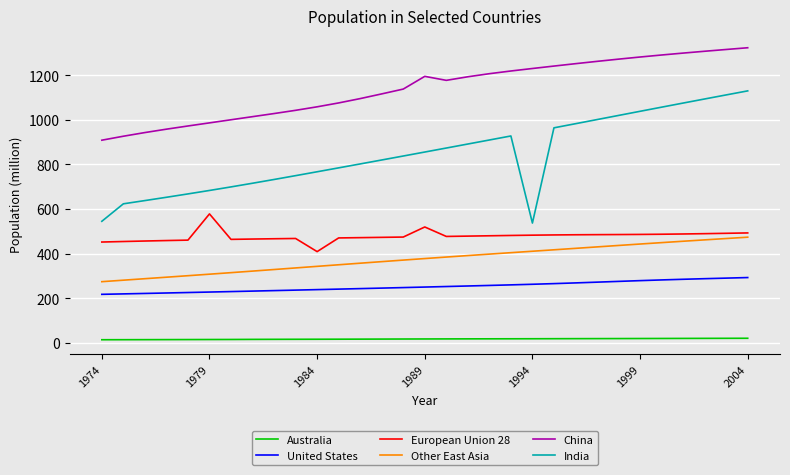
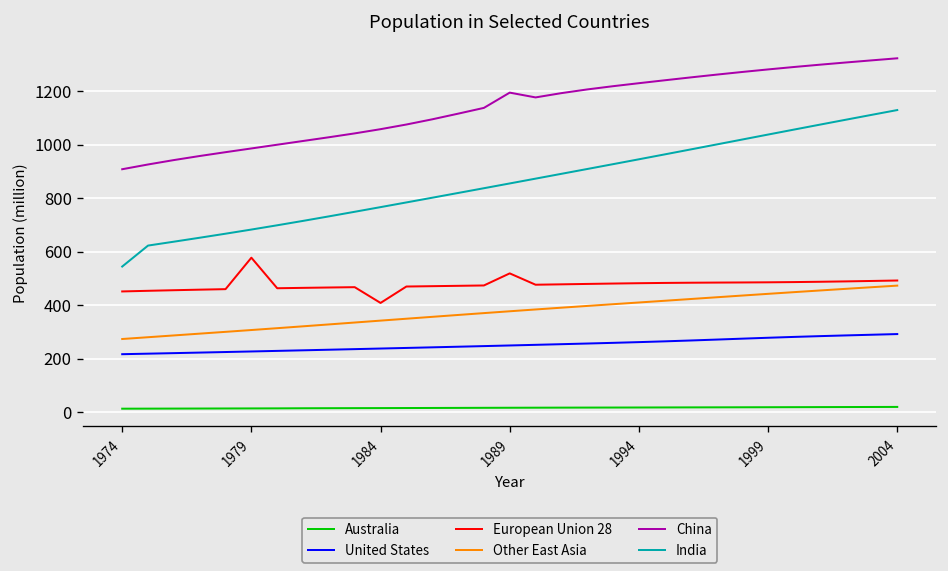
India, 1994: 540 -> 950
